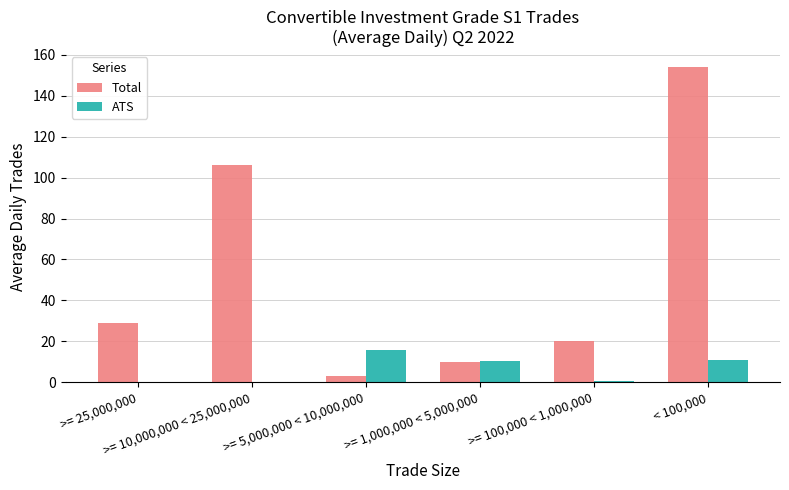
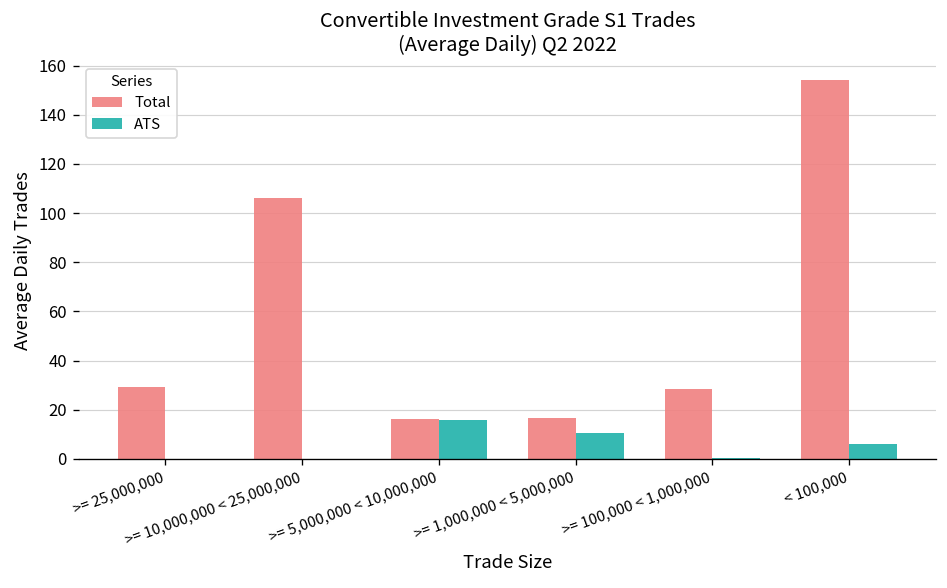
Total, >= 5,000,000 < 10,000,000: 3 -> 16
Total, >= 1,000,000 < 5,000,000: 10 -> 17
Total, >= 100,000 < 1,000,000: 20 -> 29
ATS, < 100,000: 11 -> 6
